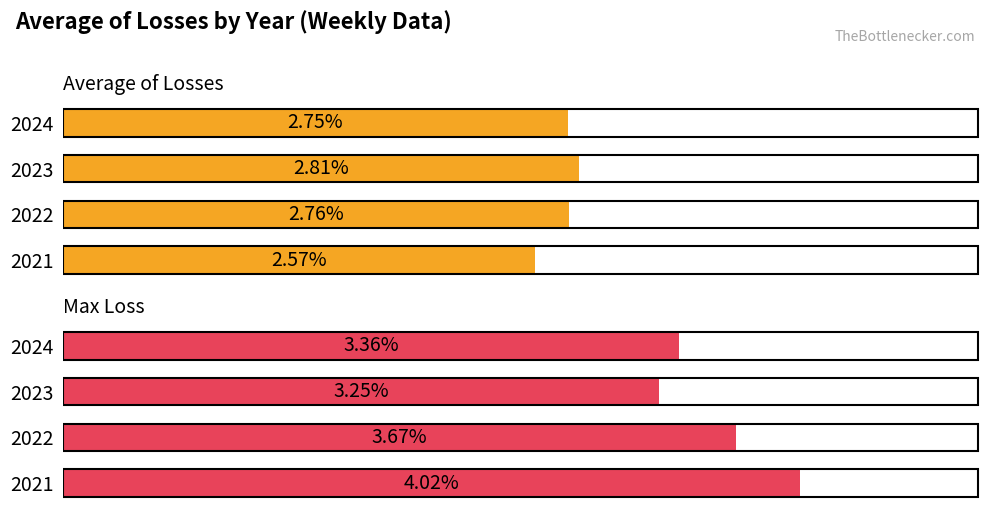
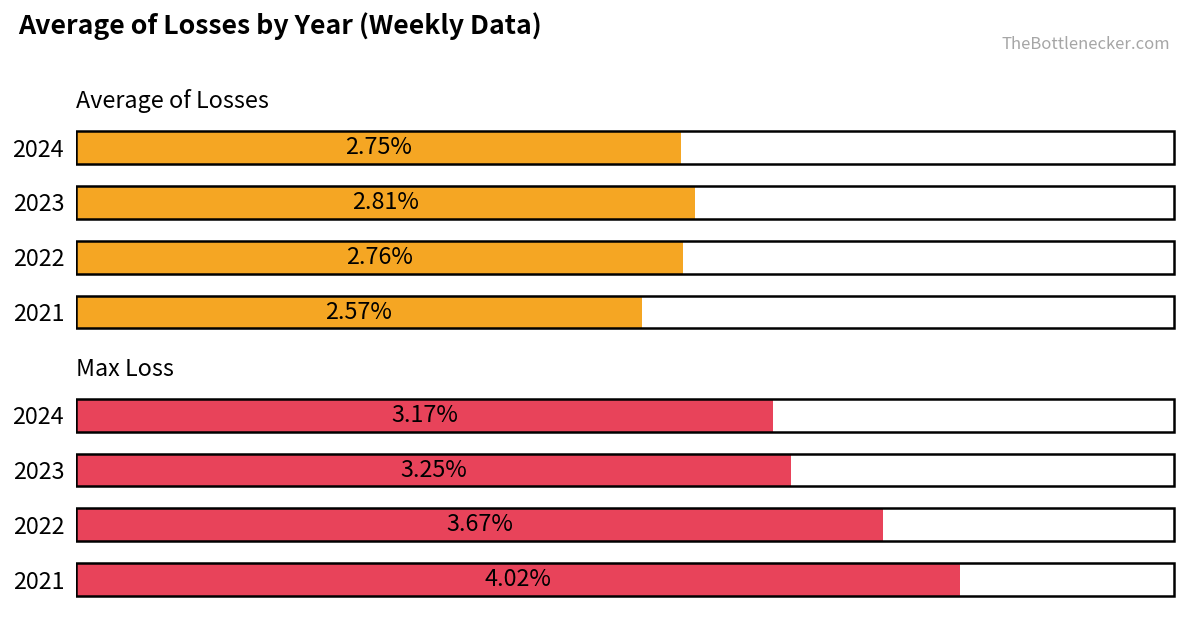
Max Loss, 2024: 3.36% -> 3.17%
